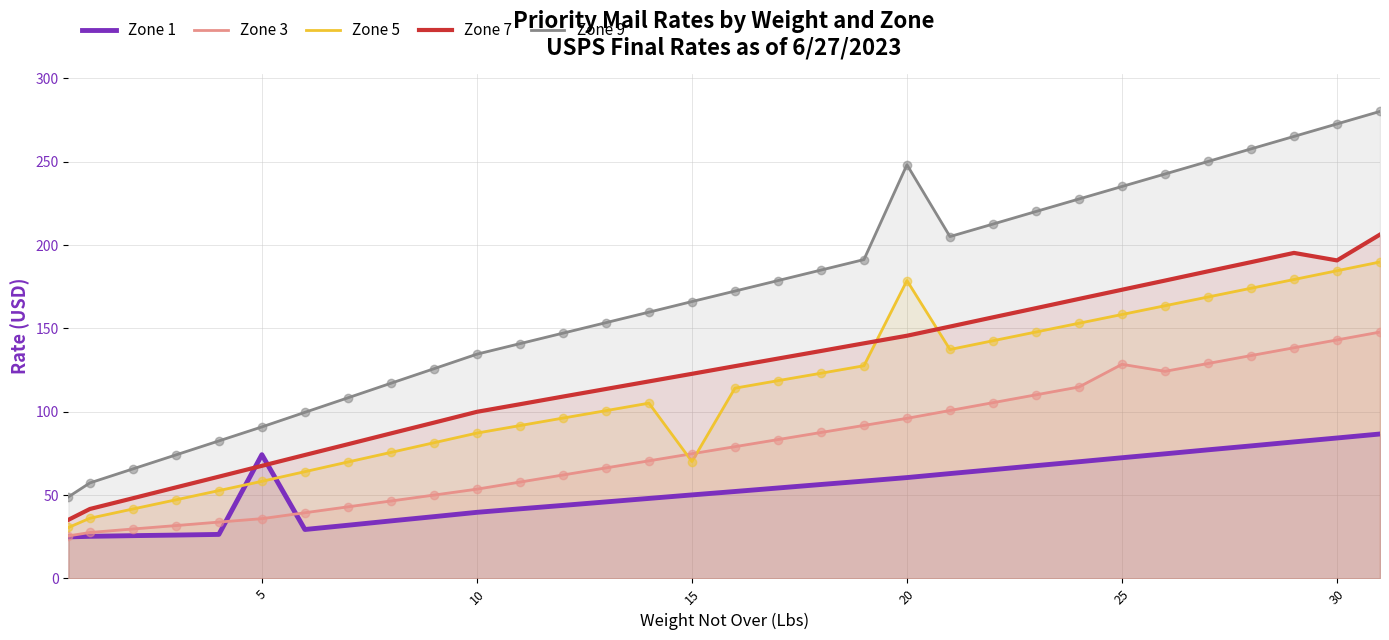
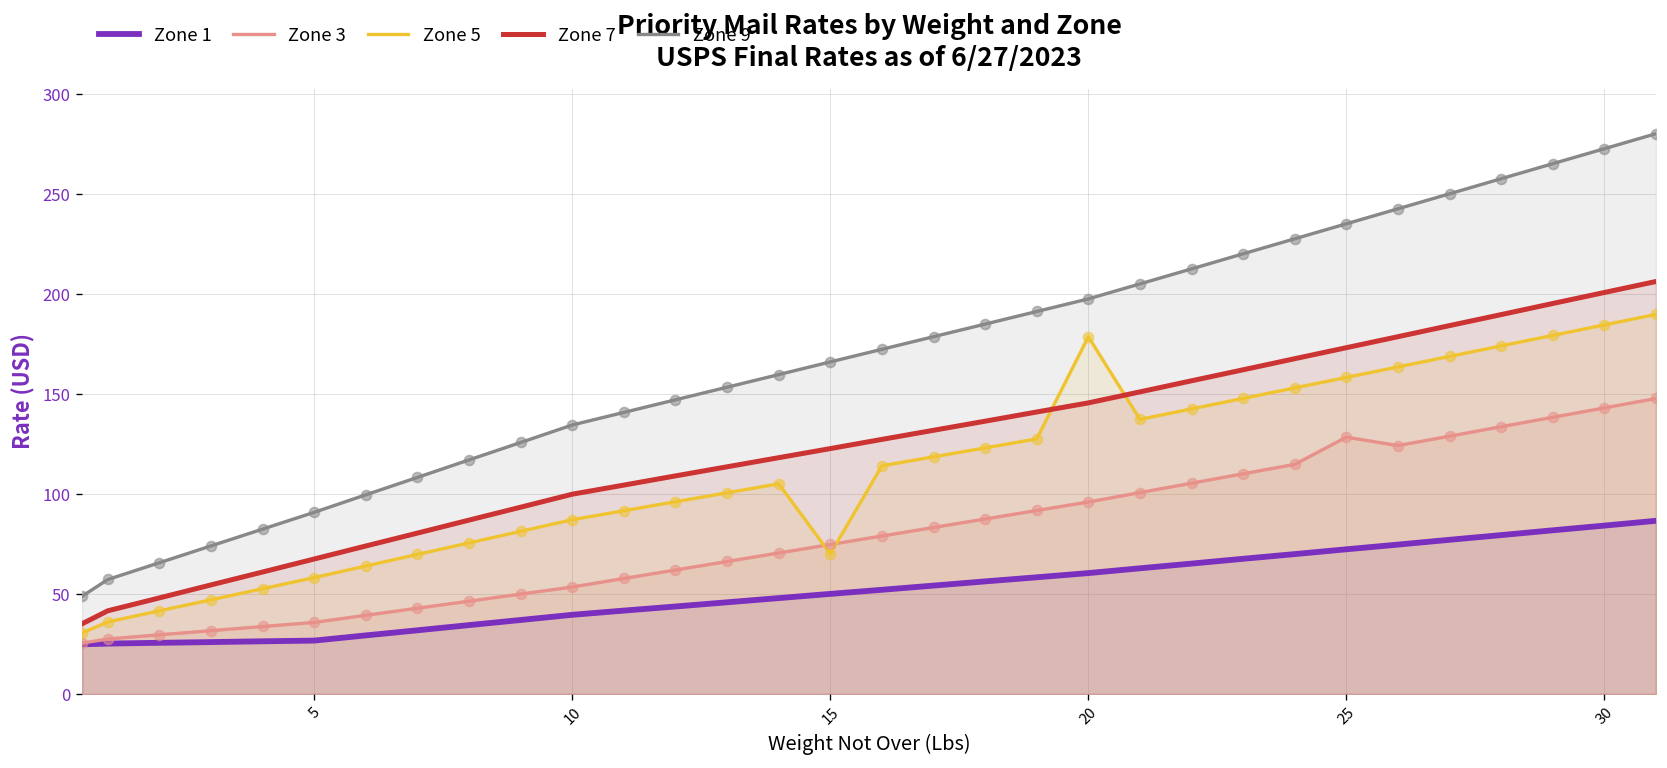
Zone 1, 5: 74 -> 27
Zone 9, 20: 248 -> 198
Zone 7, 30: 191 -> 201
